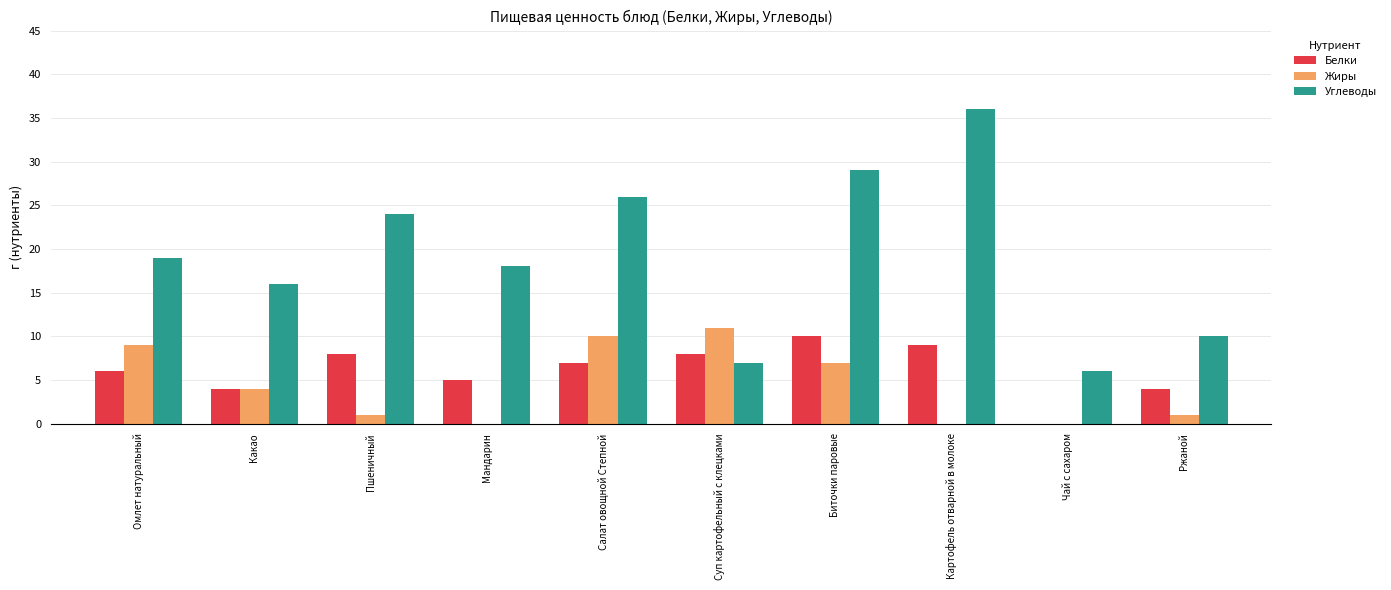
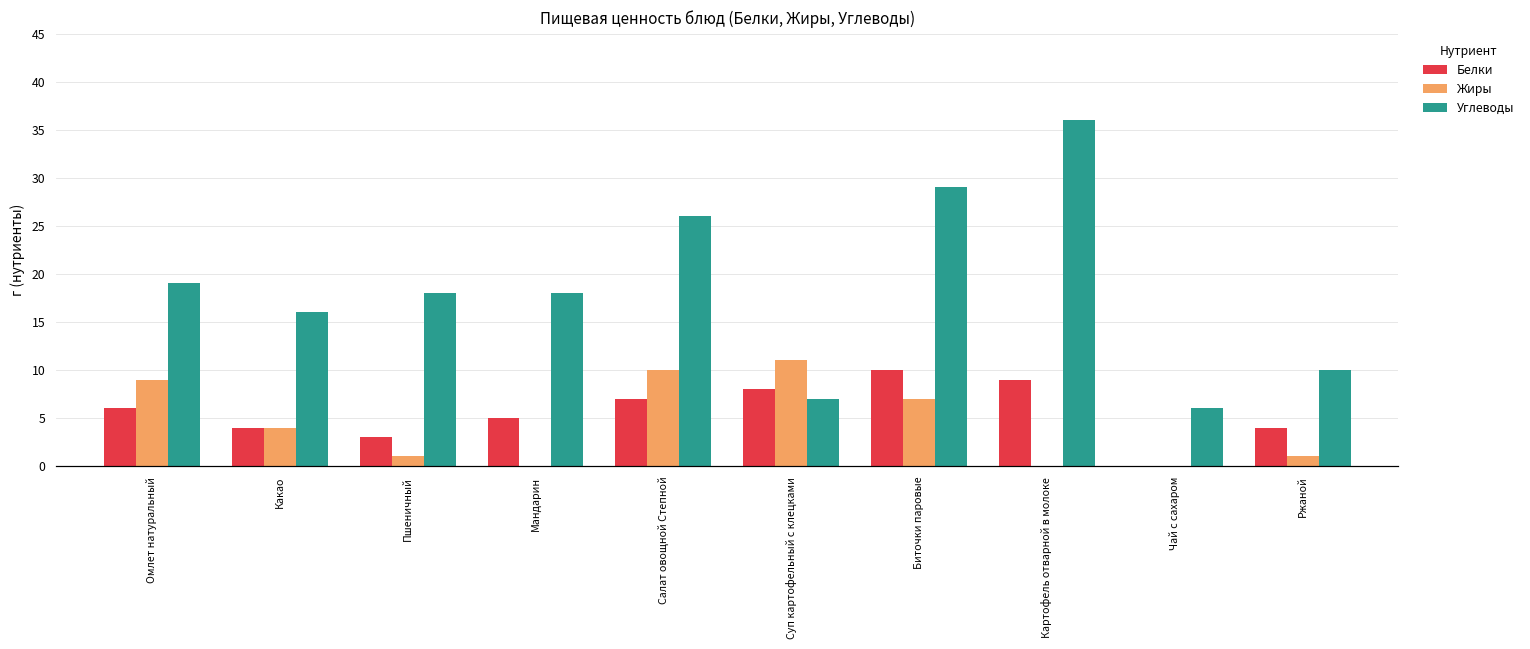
Белки, Пшеничный: 8 -> 3
Углеводы, Пшеничный: 24 -> 18
